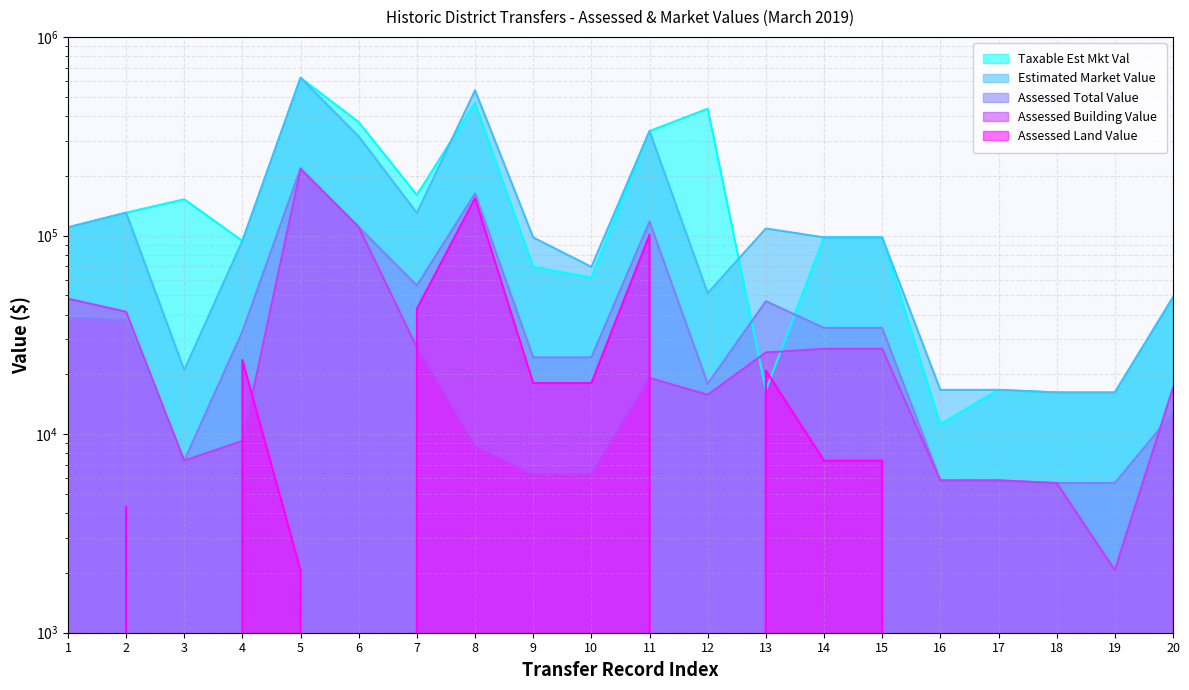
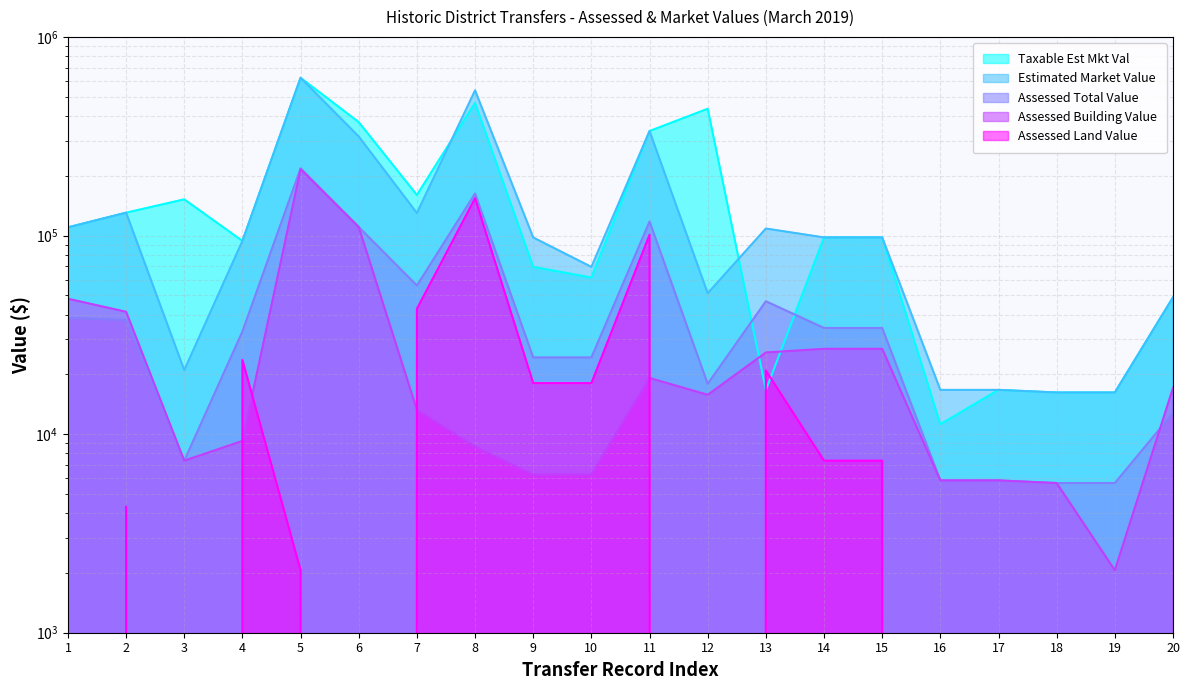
Assessed Building Value, 7: 27000 -> 13000
